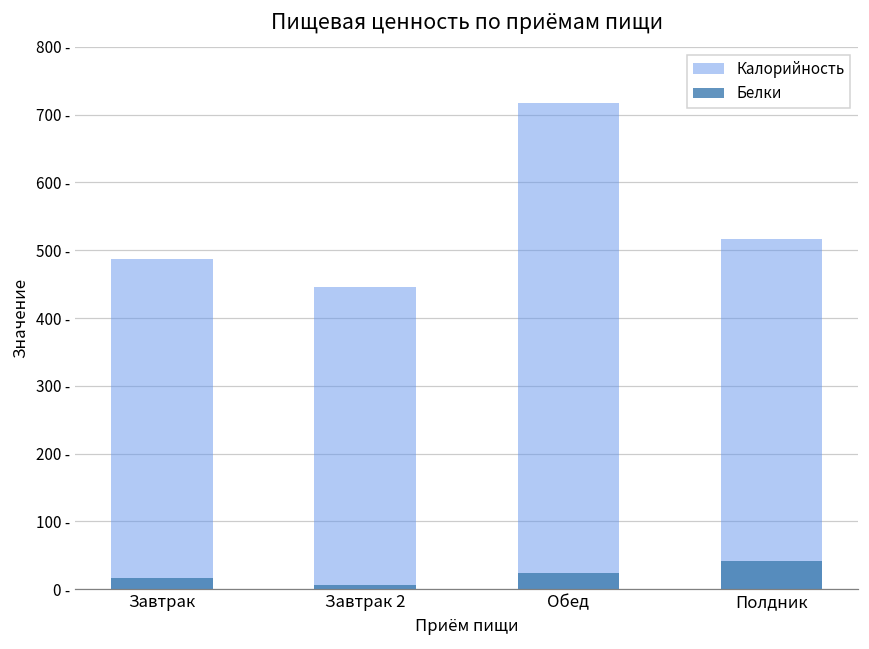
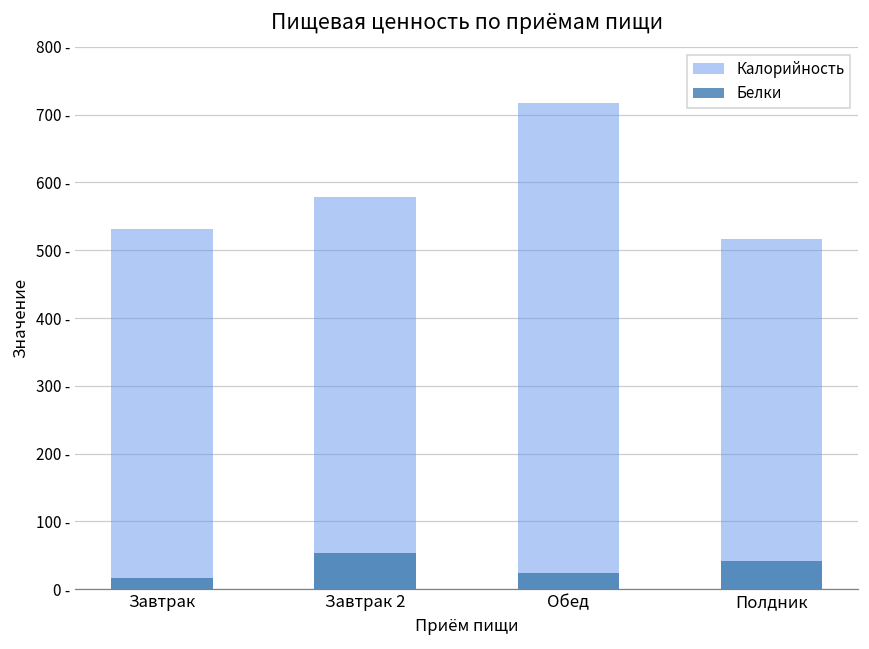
Калорийность, Завтрак: 490 - -> 530 -
Калорийность, Завтрак 2: 450 - -> 580 -
Белки, Завтрак 2: 10 - -> 50 -
